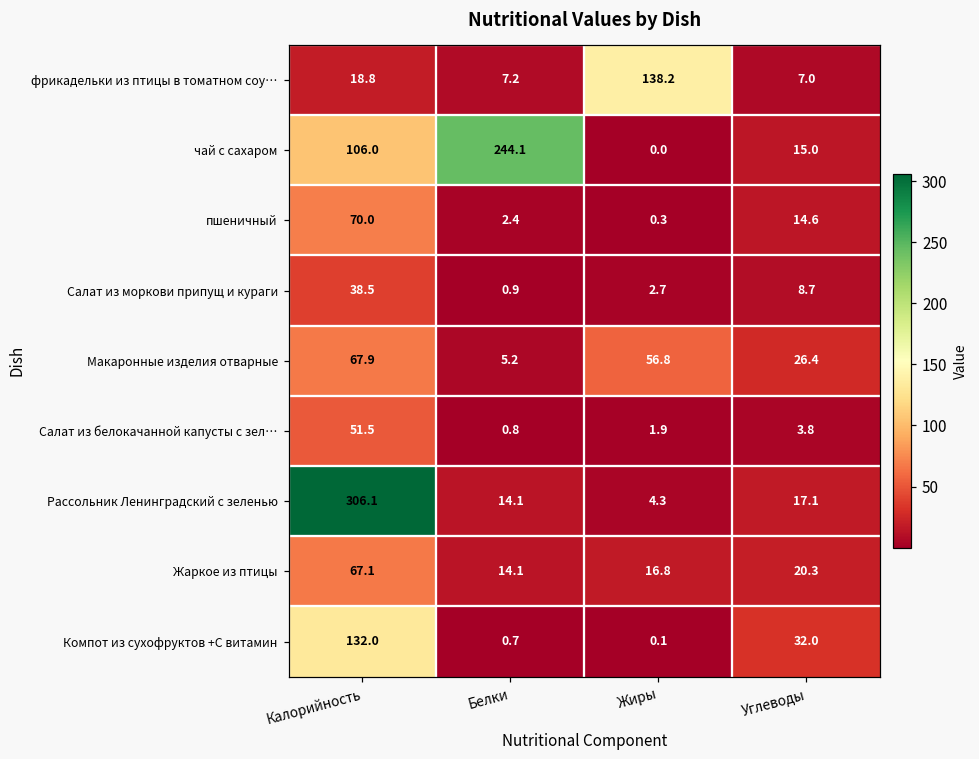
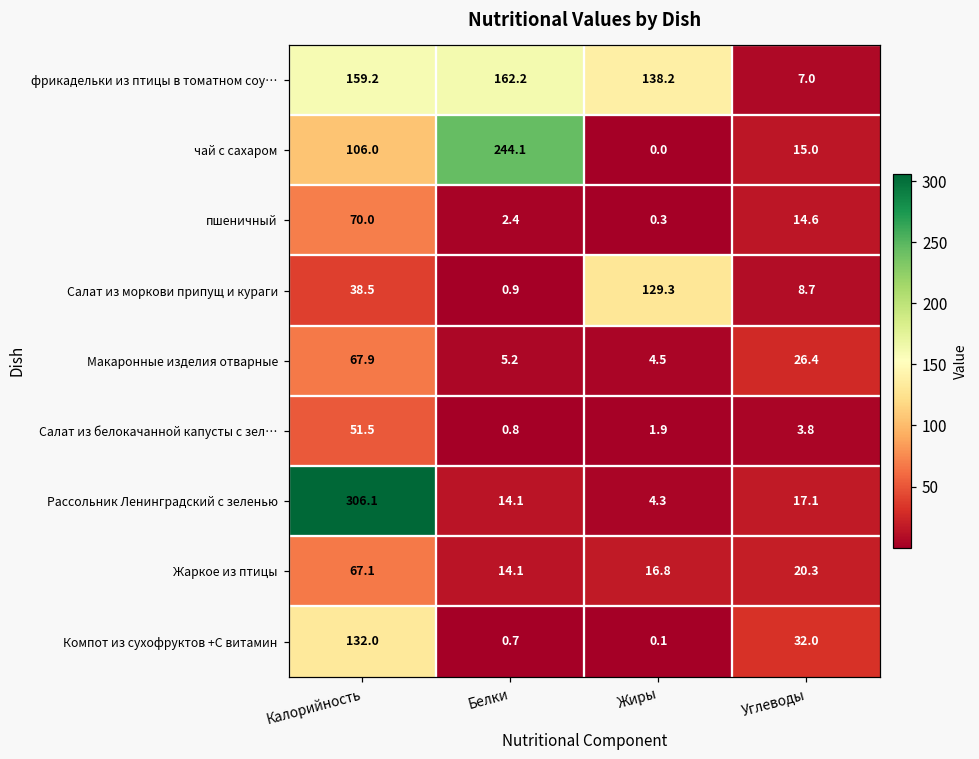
фрикадельки из птицы в томатном соу…, Калорийность: 18.8 -> 159.2
фрикадельки из птицы в томатном соу…, Белки: 7.2 -> 162.2
Салат из моркови припущ и кураги, Жиры: 2.7 -> 129.3
Макаронные изделия отварные, Жиры: 56.8 -> 4.5
